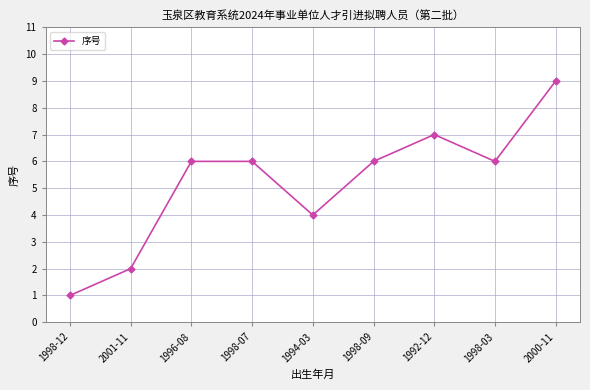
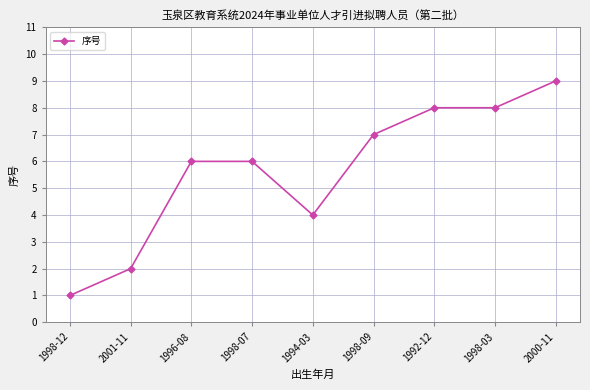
1998-09: 6 -> 7
1992-12: 7 -> 8
1998-03: 6 -> 8
